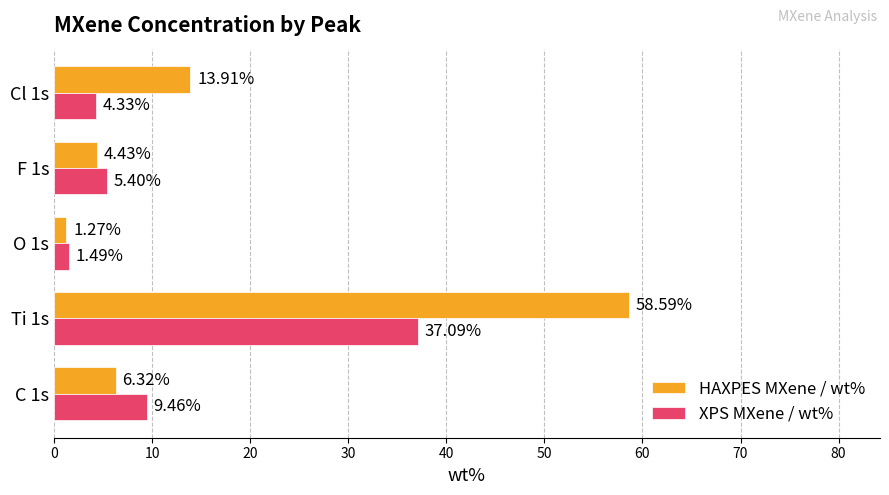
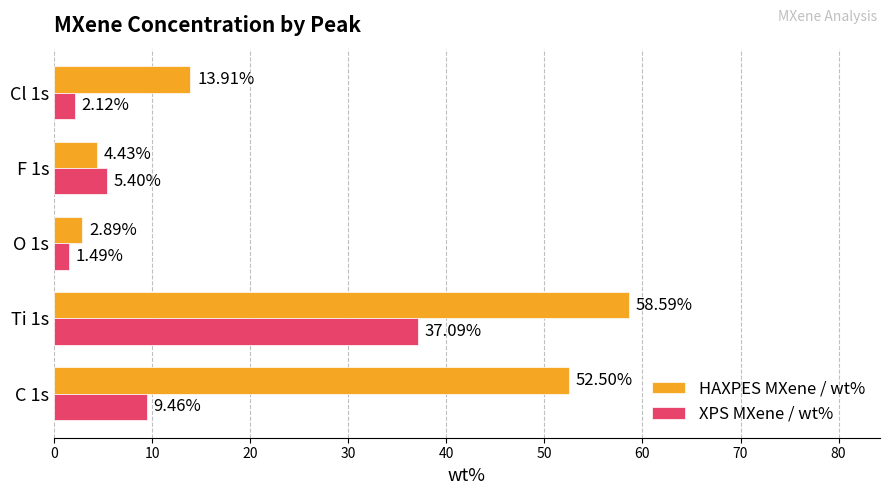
XPS MXene / wt%, Cl 1s: 4.33% -> 2.12%
HAXPES MXene / wt%, O 1s: 1.27% -> 2.89%
HAXPES MXene / wt%, C 1s: 6.32% -> 52.50%
